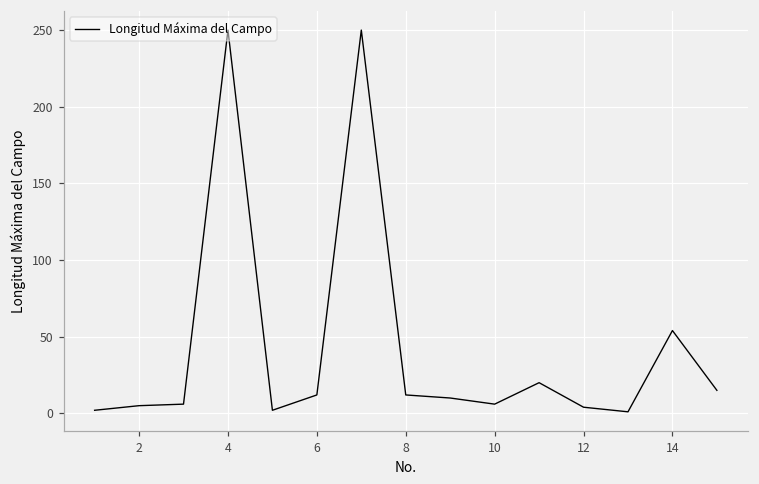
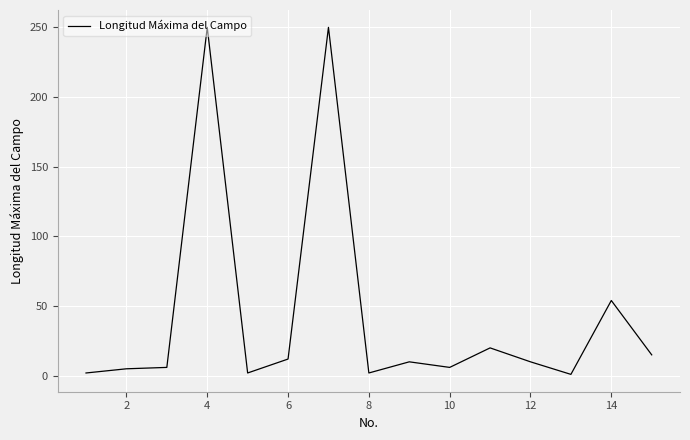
8: 12 -> 2
12: 4 -> 10
